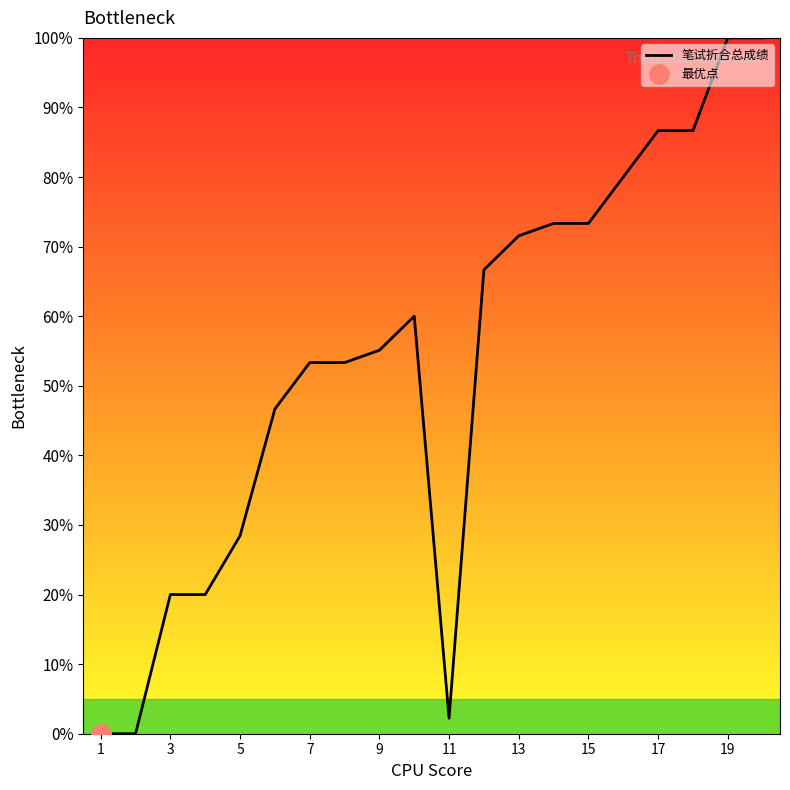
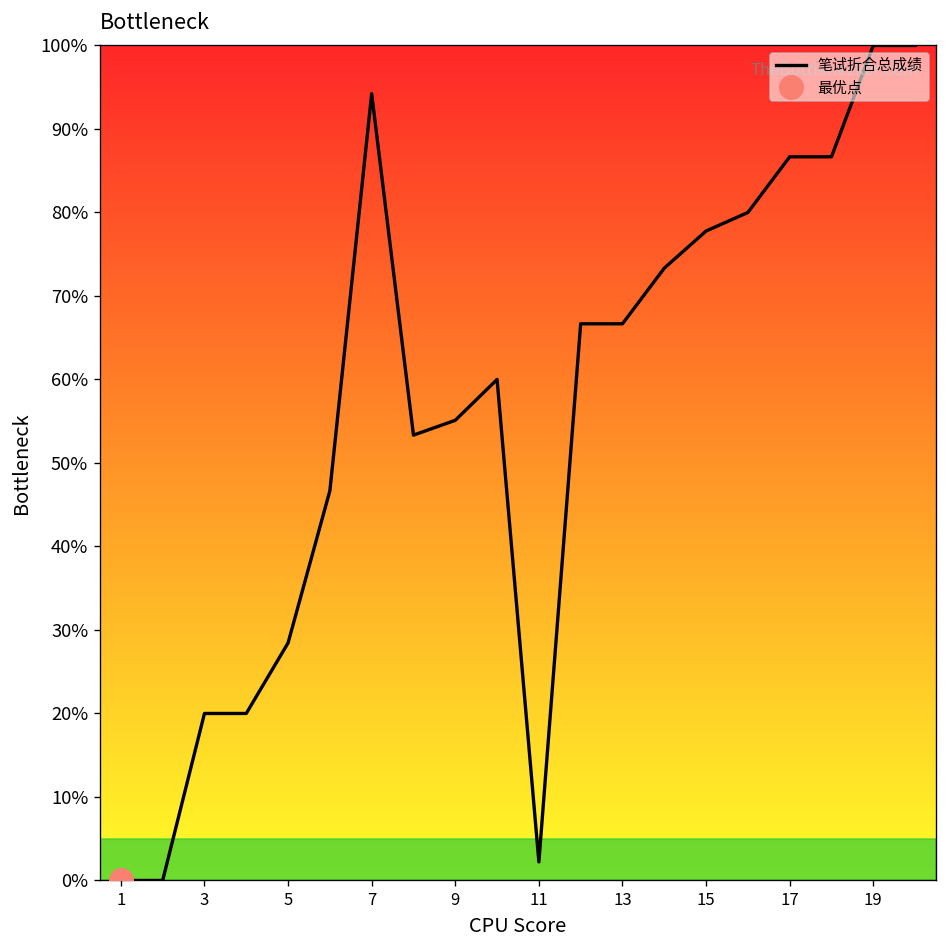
笔试折合总成绩, 7: 53% -> 94%
笔试折合总成绩, 13: 72% -> 67%
笔试折合总成绩, 15: 73% -> 78%
